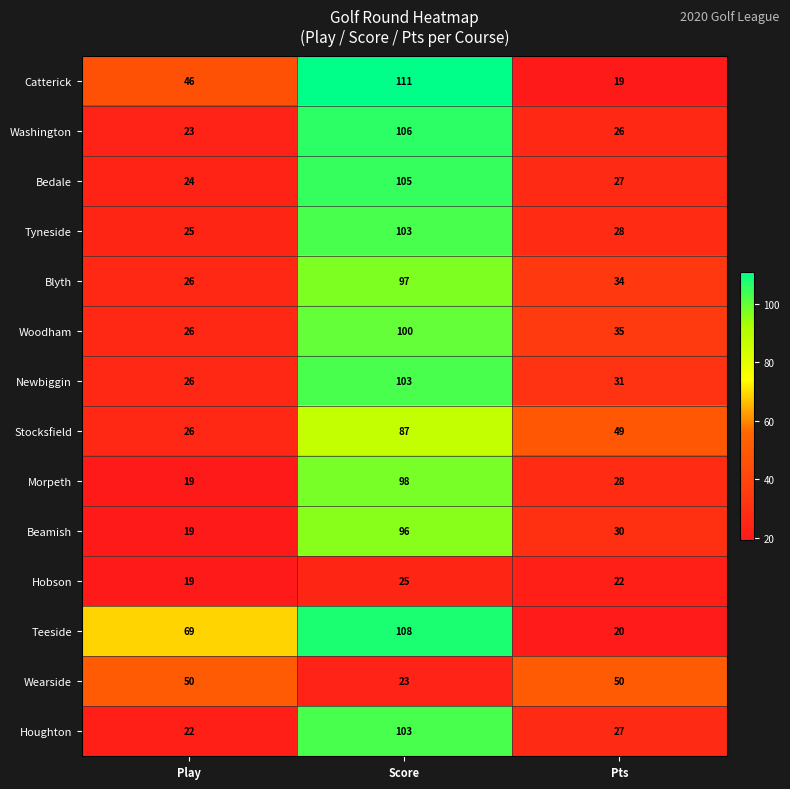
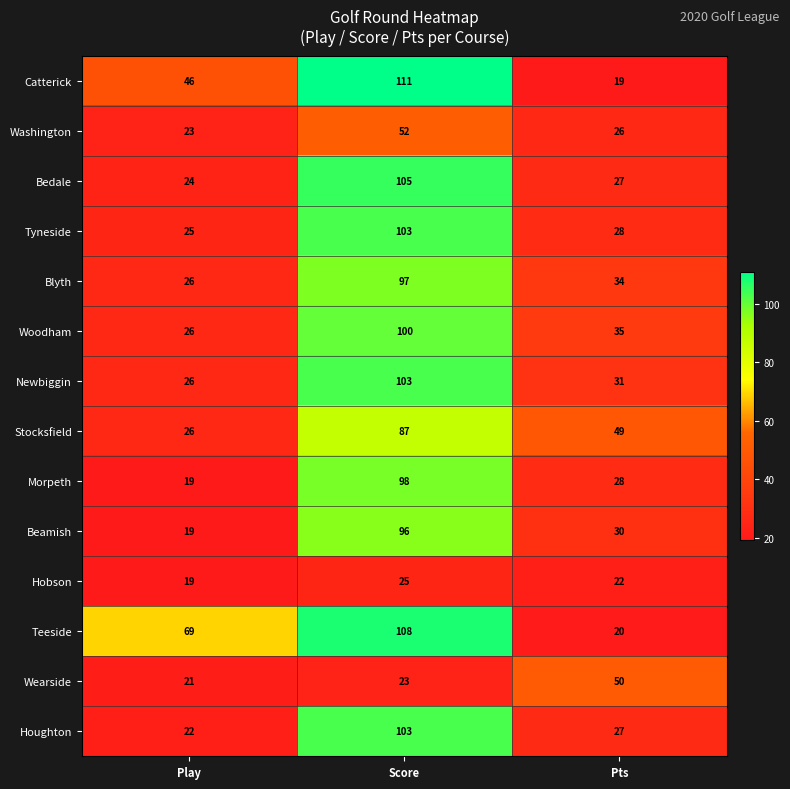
Washington, Score: 106 -> 52
Wearside, Play: 50 -> 21
